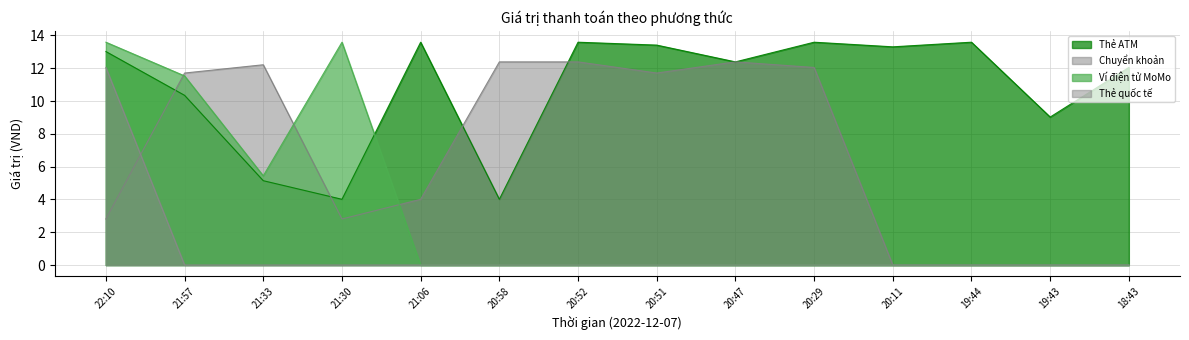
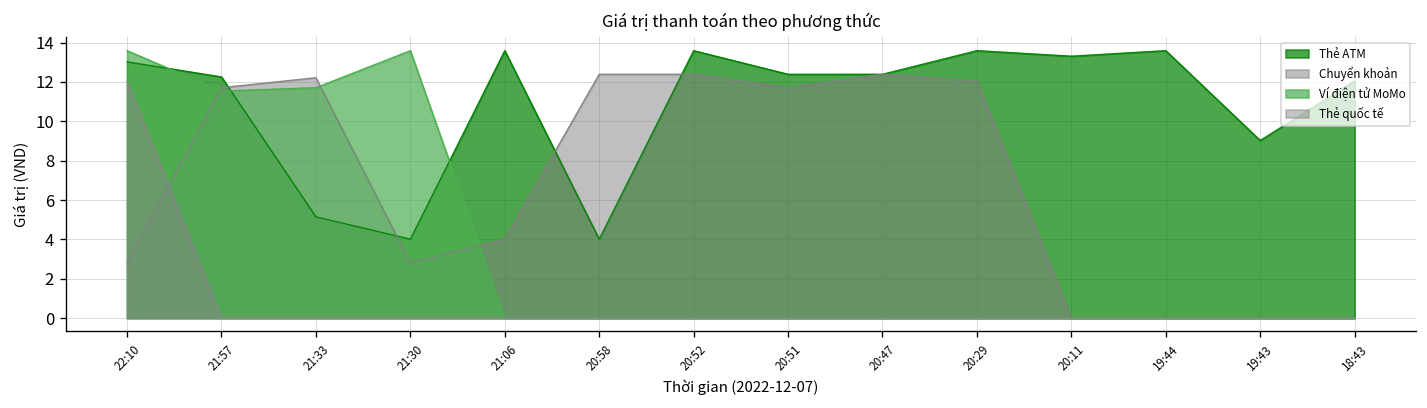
Thẻ ATM, 21:57: 10.4 -> 12.3
Ví điện tử MoMo, 21:33: 5.4 -> 11.7
Thẻ ATM, 20:51: 13.4 -> 12.4
